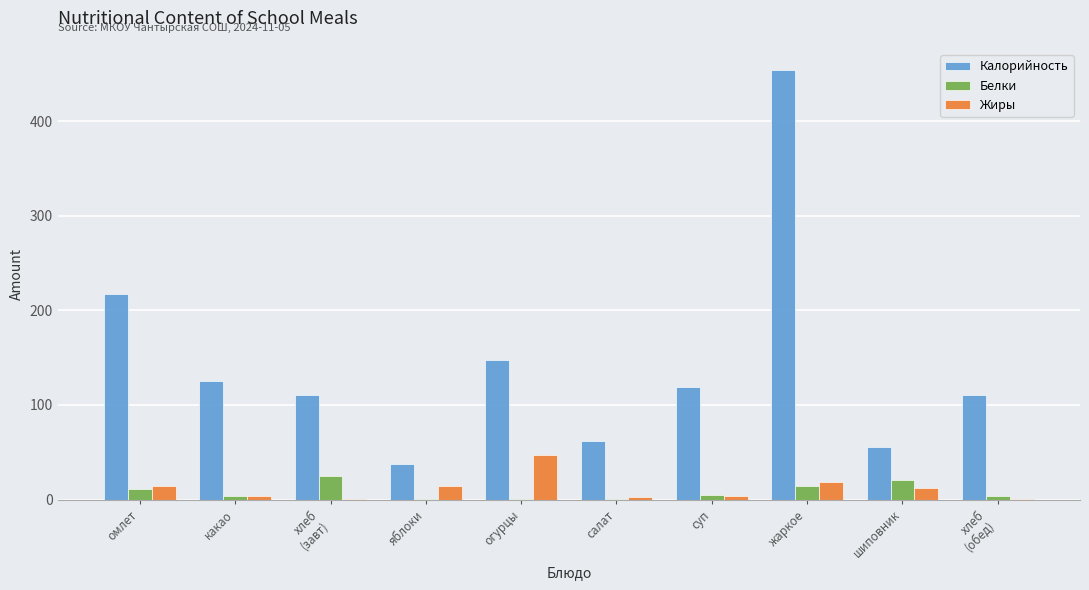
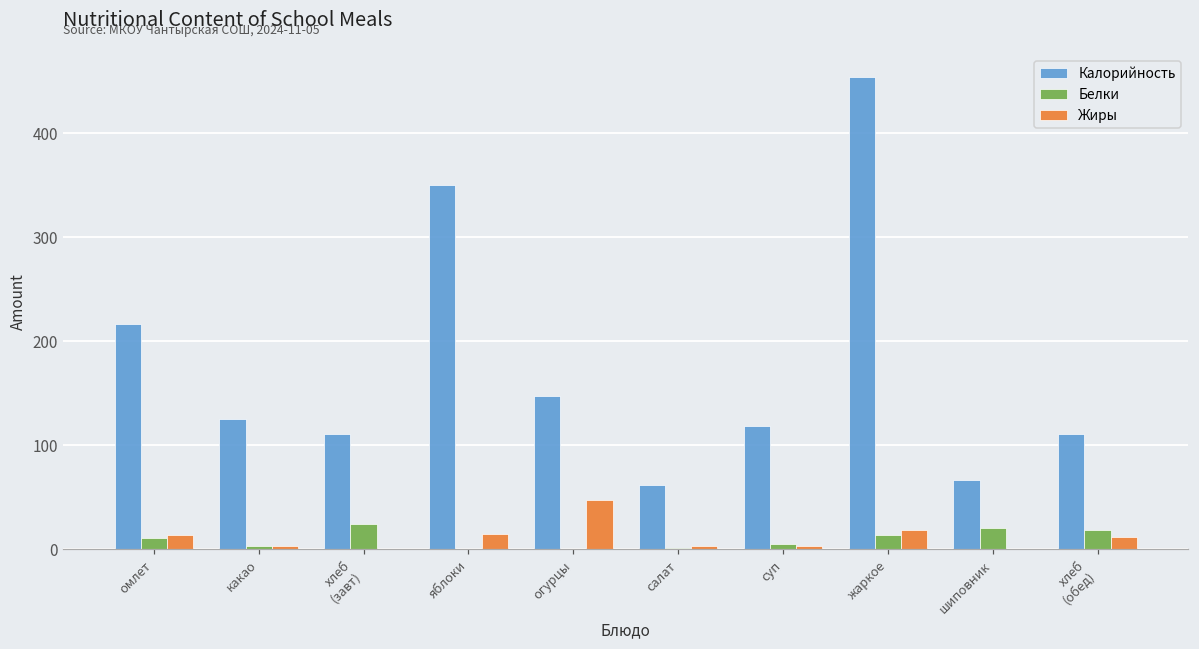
Калорийность, яблоки: 40 -> 350
Калорийность, шиповник: 60 -> 70
Жиры, шиповник: 10 -> 0
Белки, хлеб (обед): 0 -> 20
Жиры, хлеб (обед): 0 -> 10
